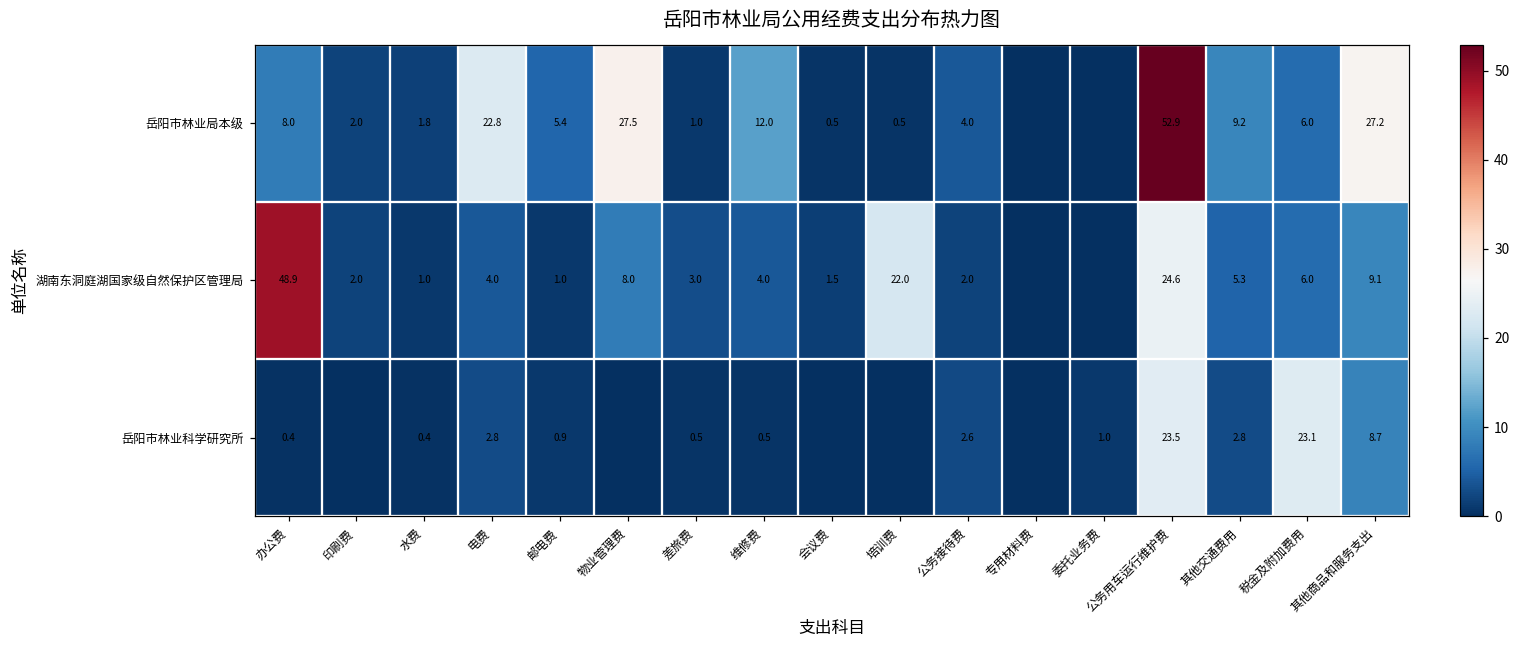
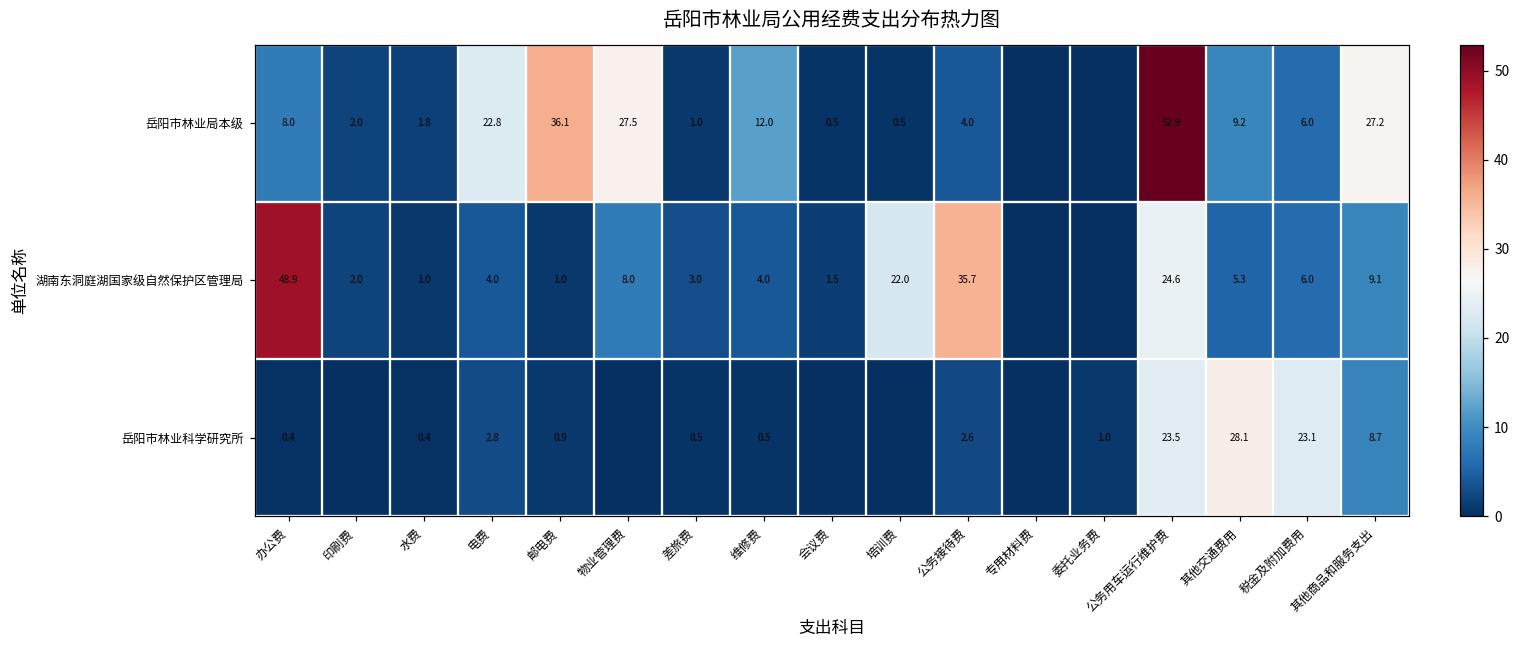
岳阳市林业局本级, 邮电费: 5.4 -> 36.1
湖南东洞庭湖国家级自然保护区管理局, 公务接待费: 2.0 -> 35.7
岳阳市林业科学研究所, 其他交通费用: 2.8 -> 28.1
